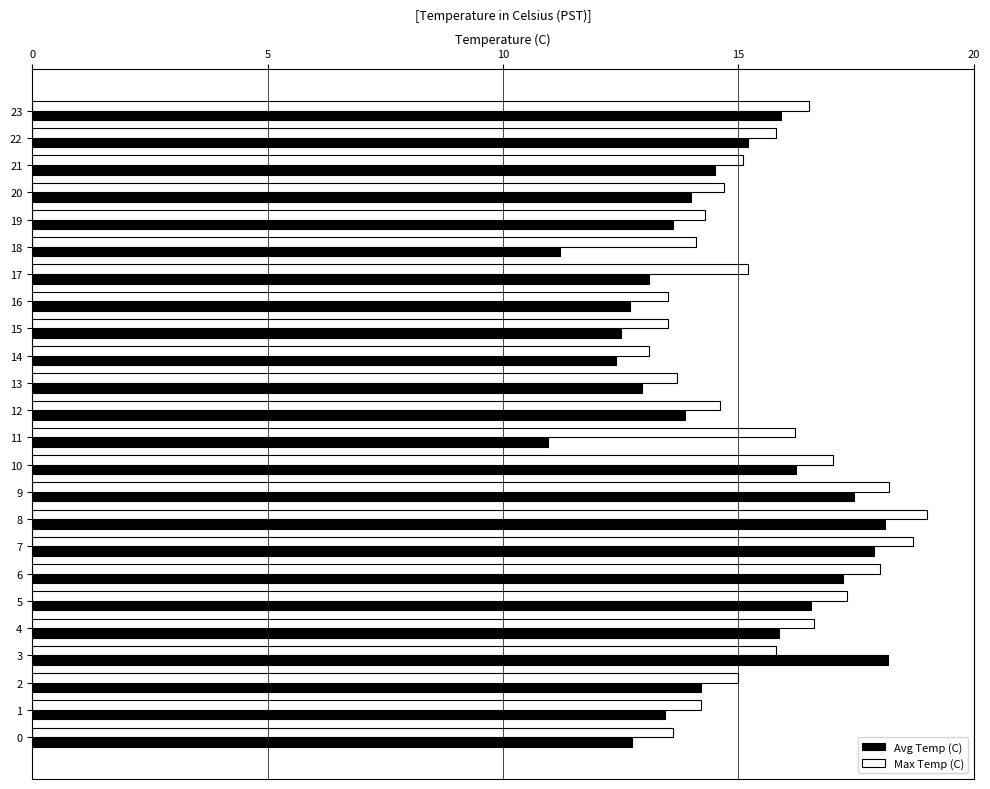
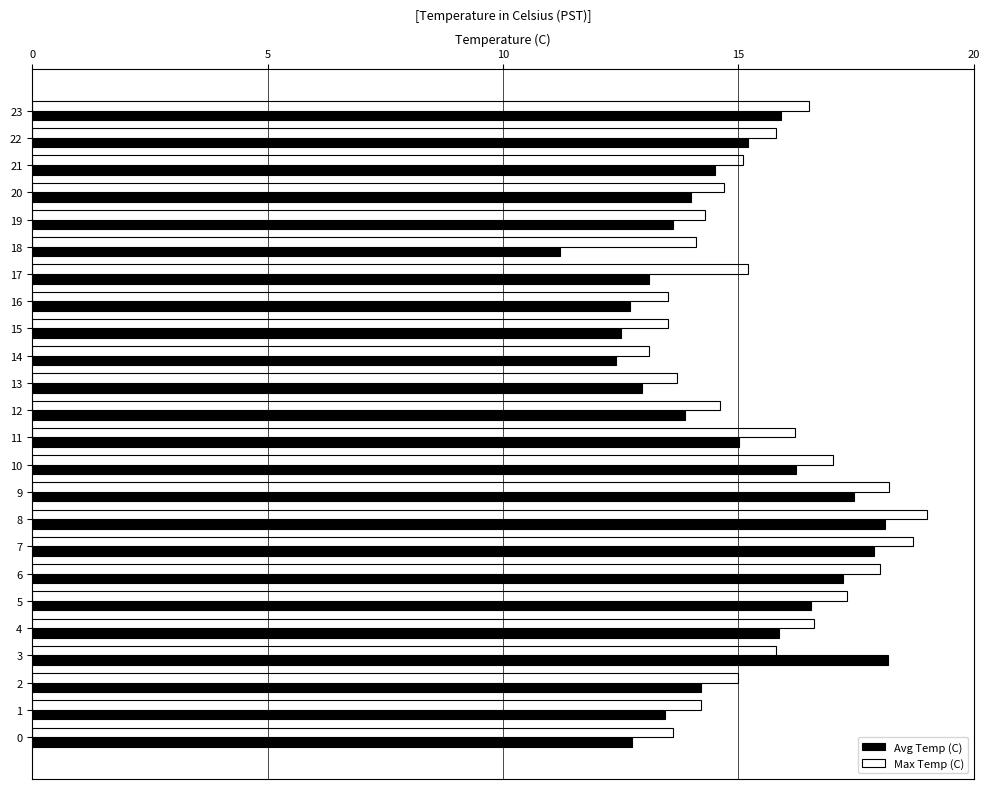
Avg Temp (C), 11: 11.0 -> 15.0
